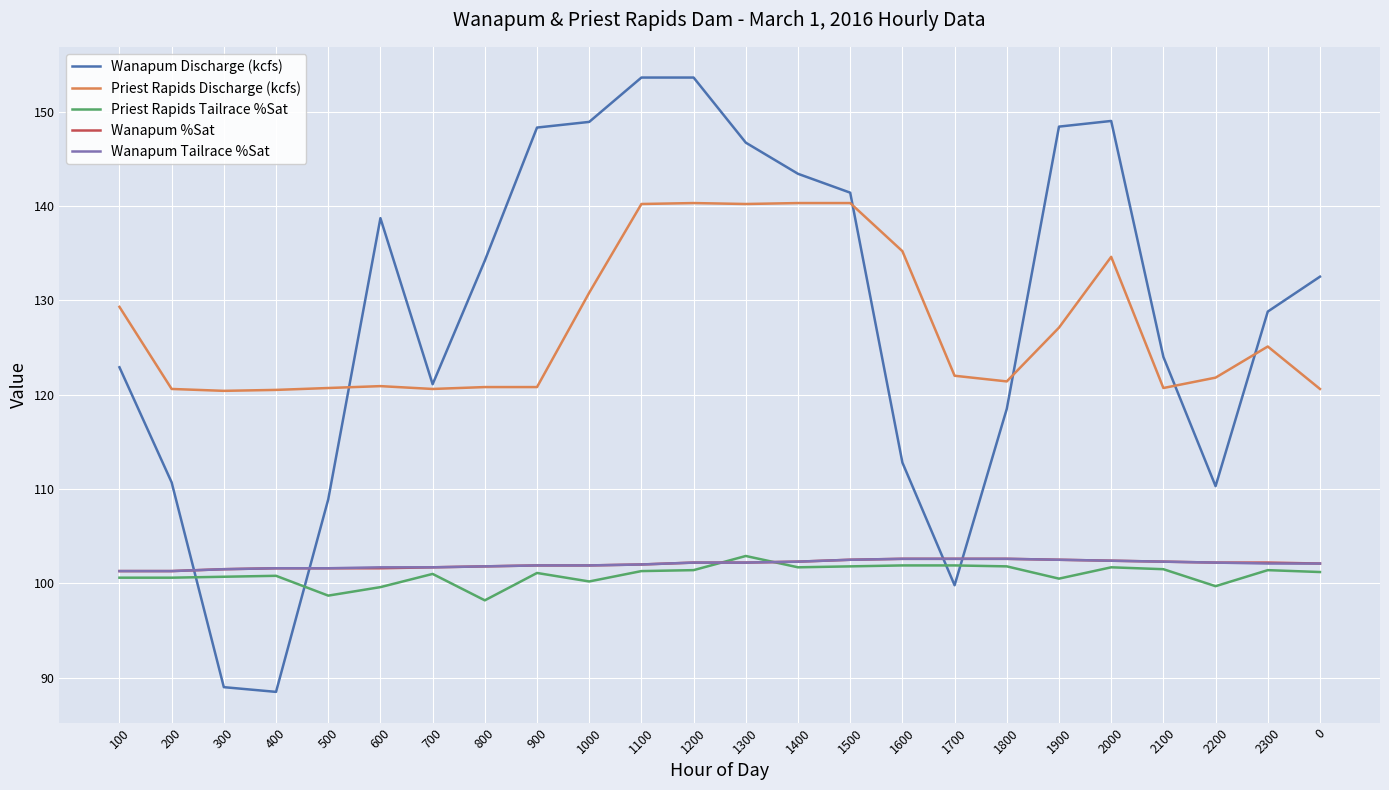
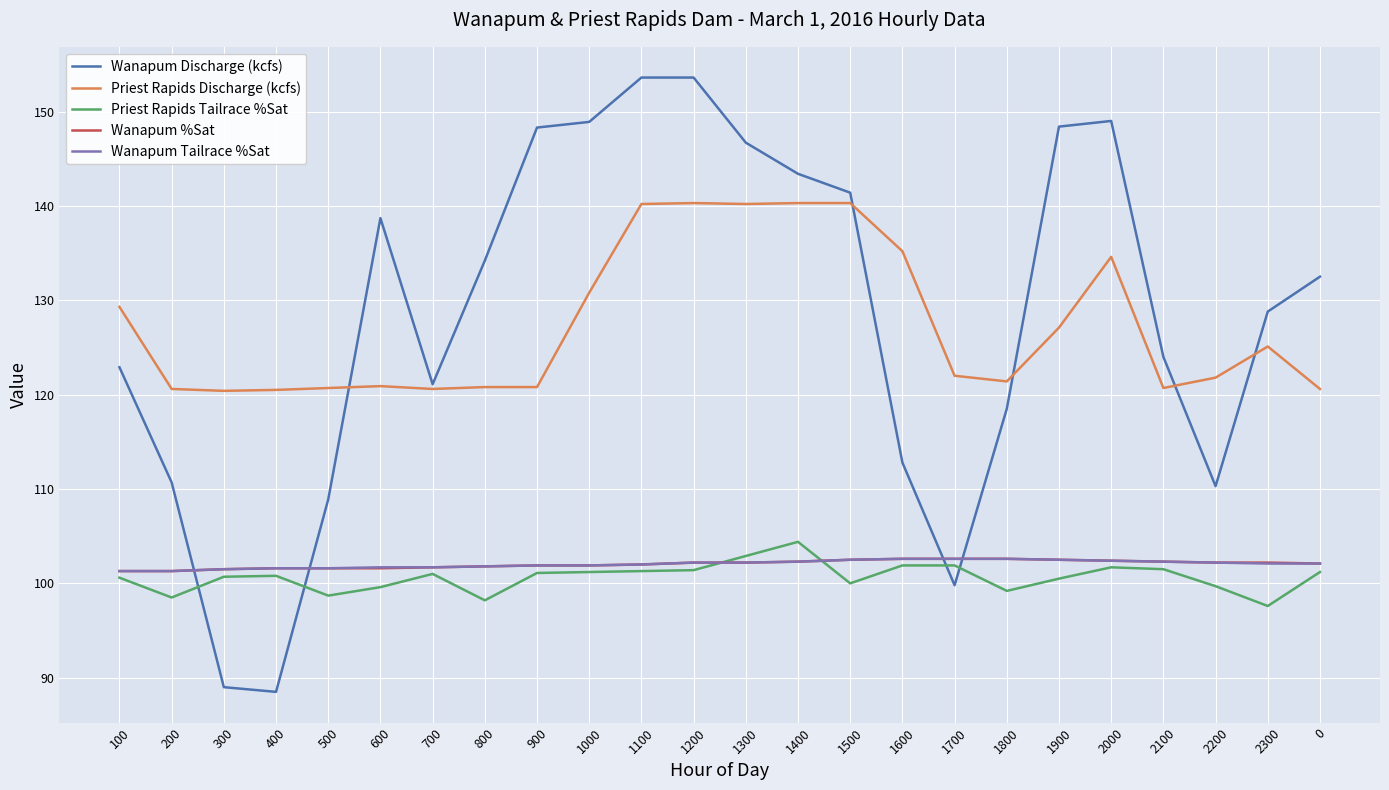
Priest Rapids Tailrace %Sat, 200: 101 -> 99
Priest Rapids Tailrace %Sat, 1000: 100 -> 101
Priest Rapids Tailrace %Sat, 1400: 102 -> 104
Priest Rapids Tailrace %Sat, 1500: 102 -> 100
Priest Rapids Tailrace %Sat, 1800: 102 -> 99
Priest Rapids Tailrace %Sat, 2300: 101 -> 98
